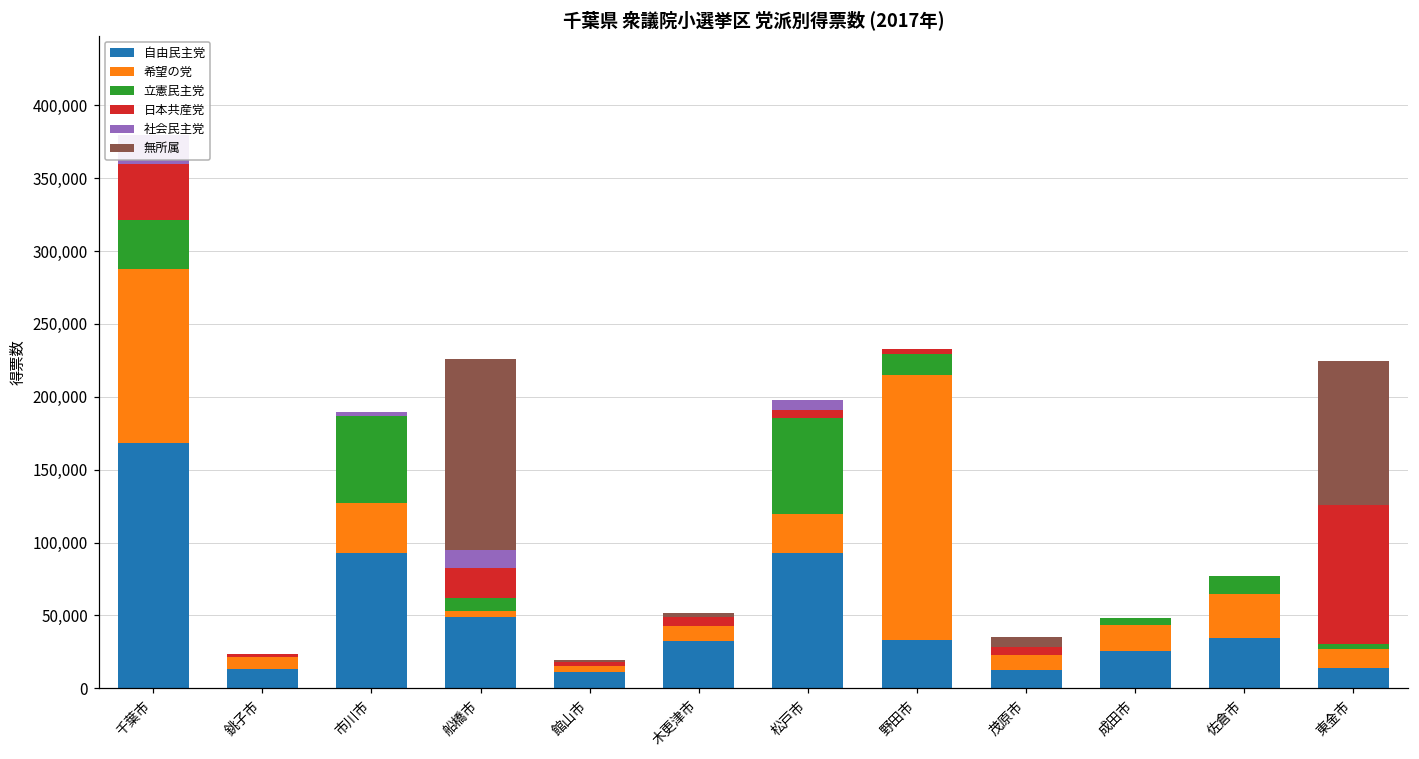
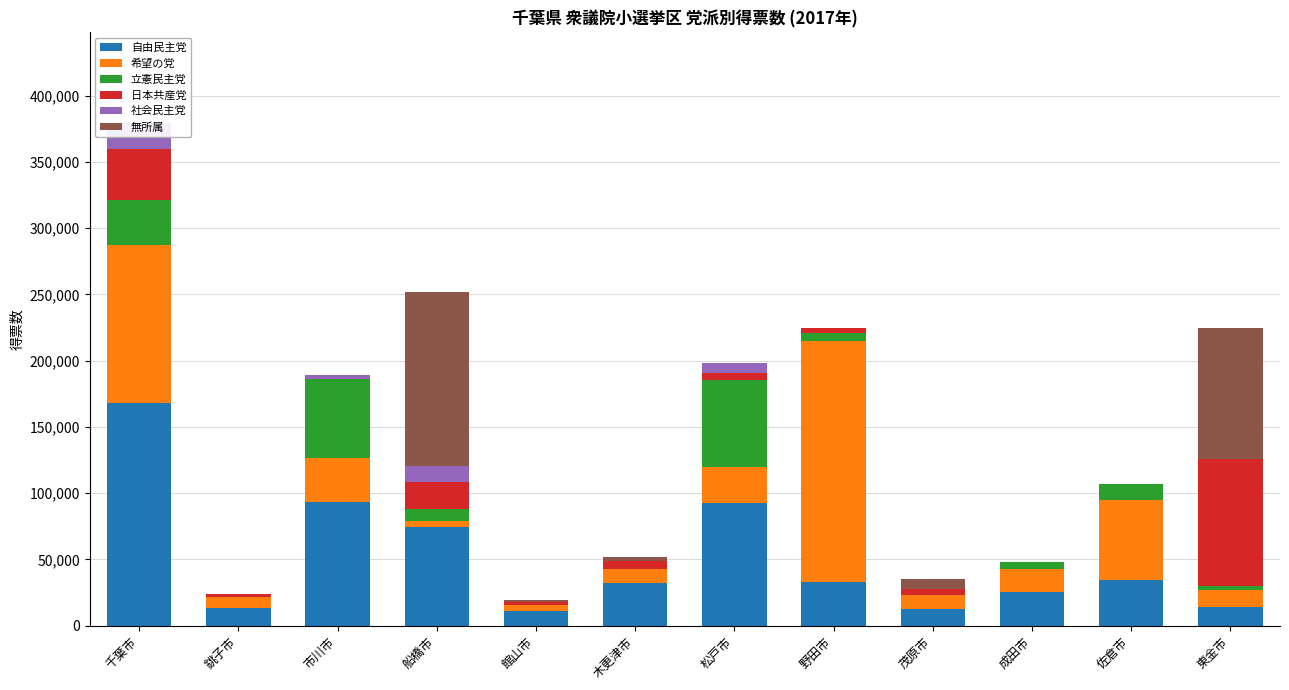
自由民主党, 船橋市: 49,000 -> 75,000
立憲民主党, 野田市: 14,000 -> 6,000
希望の党, 佐倉市: 31,000 -> 60,000
